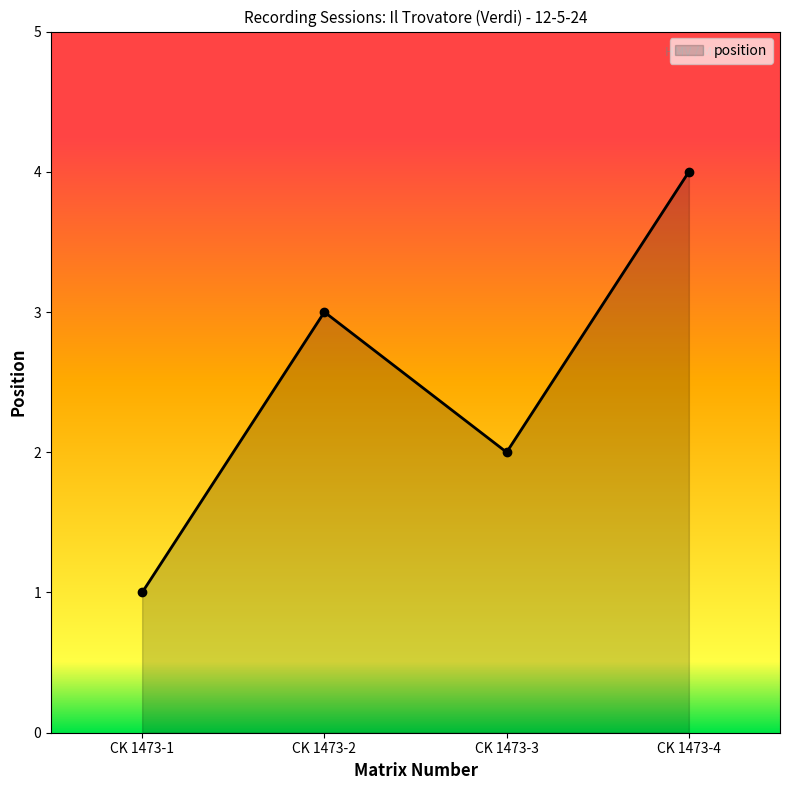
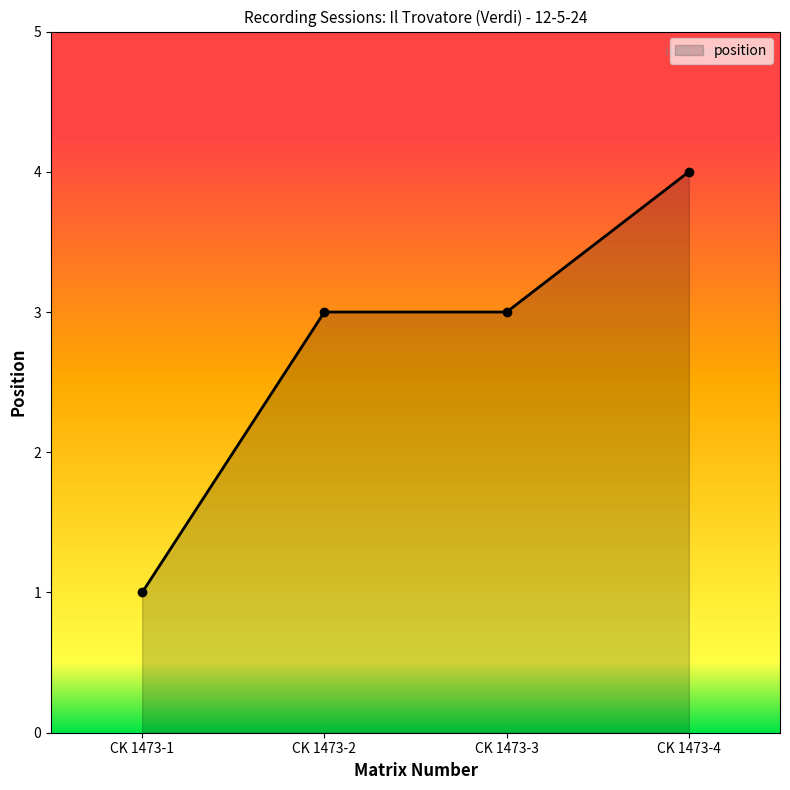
CK 1473-3: 2 -> 3
